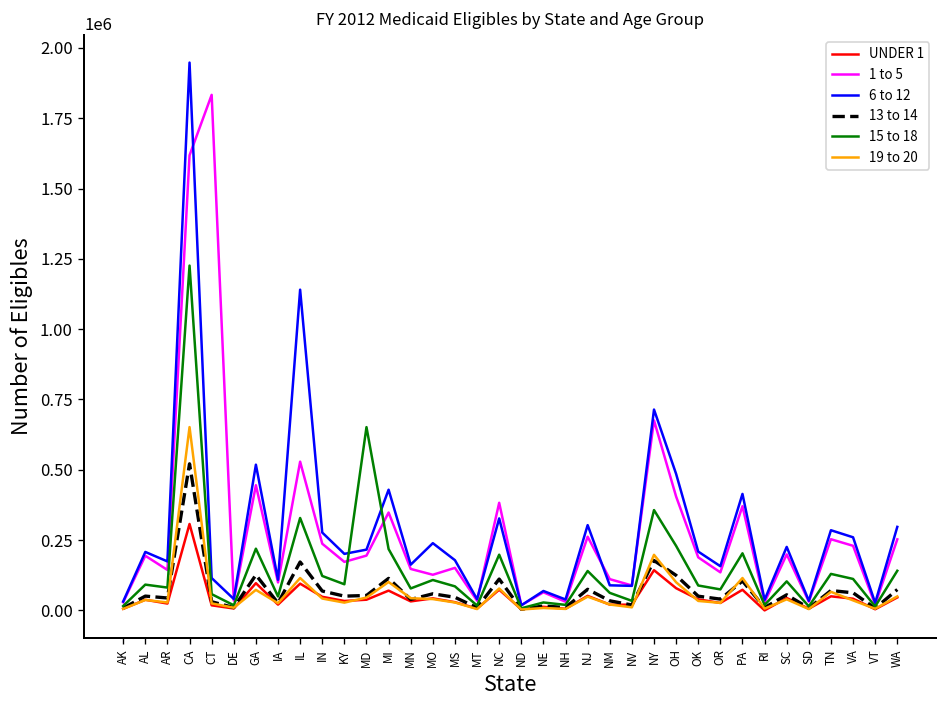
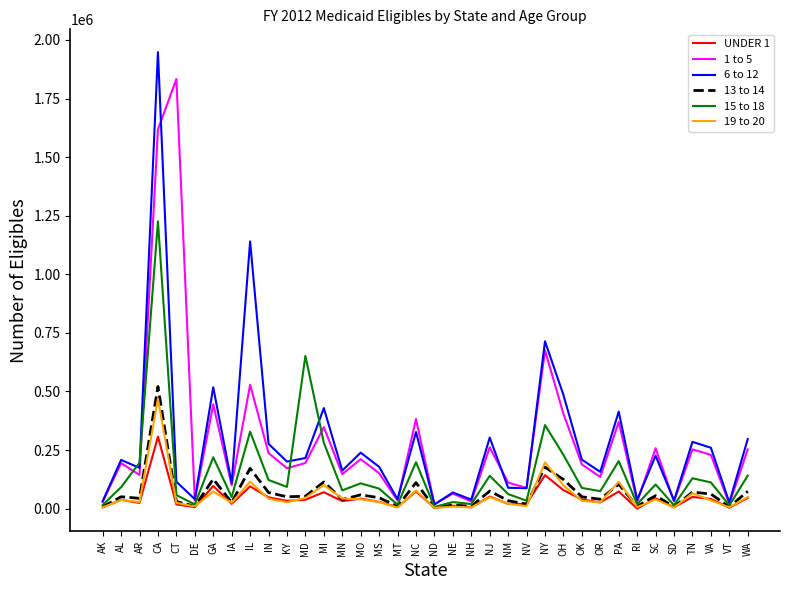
15 to 18, AR: 80000 -> 200000
19 to 20, CA: 650000 -> 470000
15 to 18, MI: 220000 -> 280000
1 to 5, MO: 130000 -> 210000
1 to 5, SC: 200000 -> 260000
